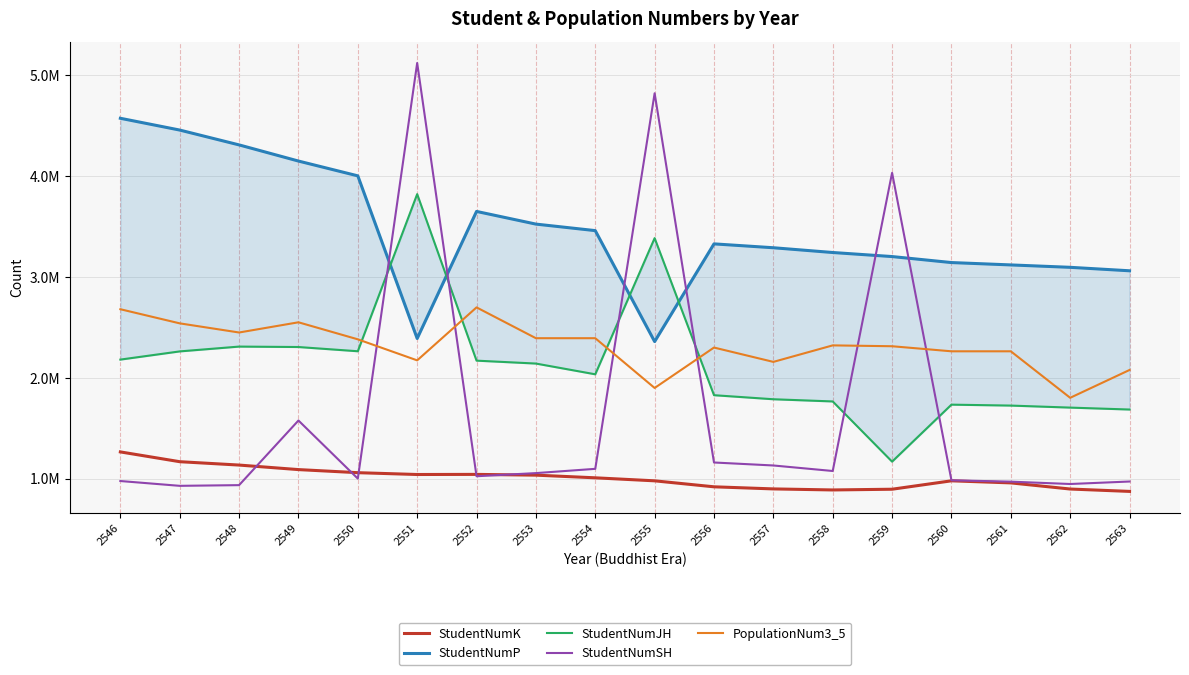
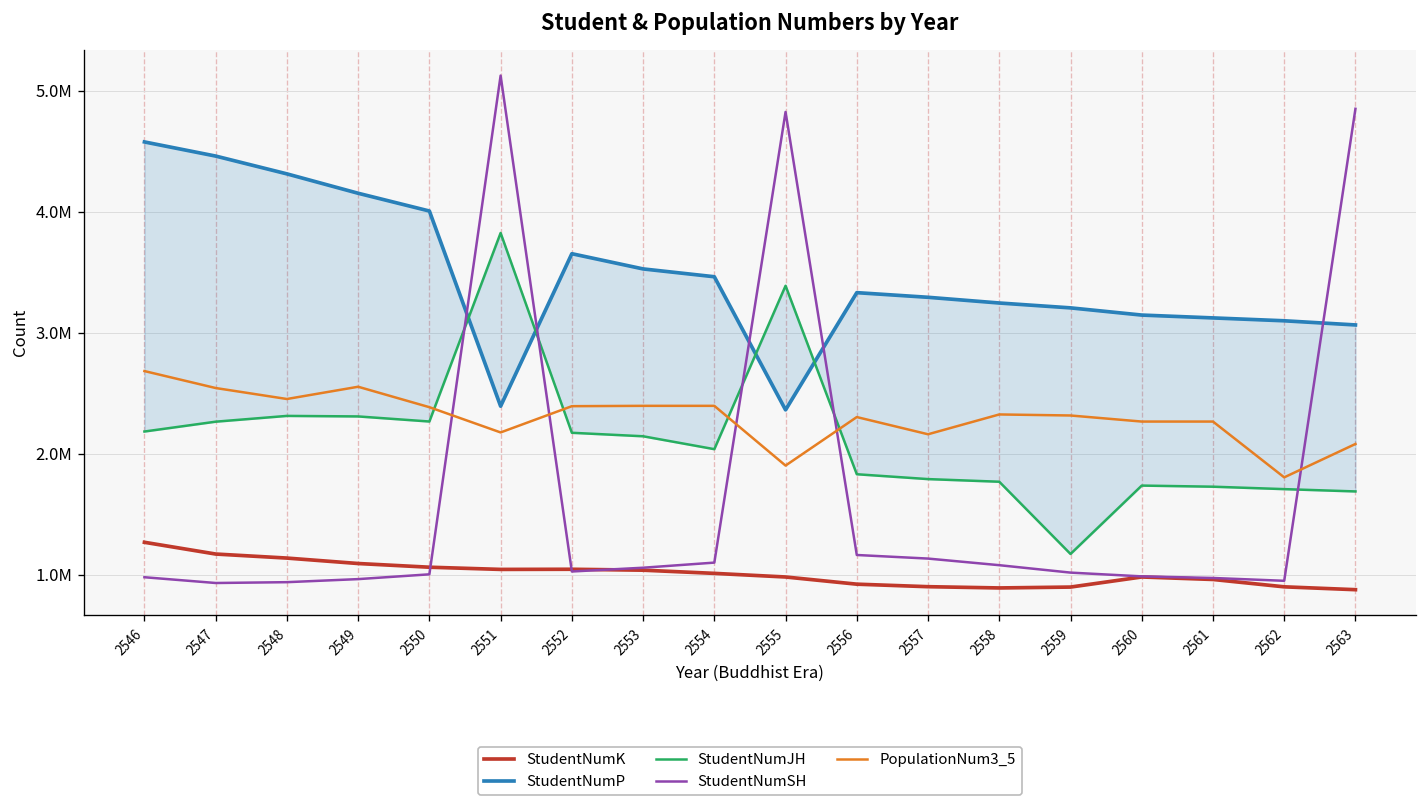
StudentNumSH, 2549: 1580000 -> 960000
PopulationNum3_5, 2552: 2700000 -> 2390000
StudentNumSH, 2559: 4030000 -> 1020000
StudentNumSH, 2563: 970000 -> 4850000
